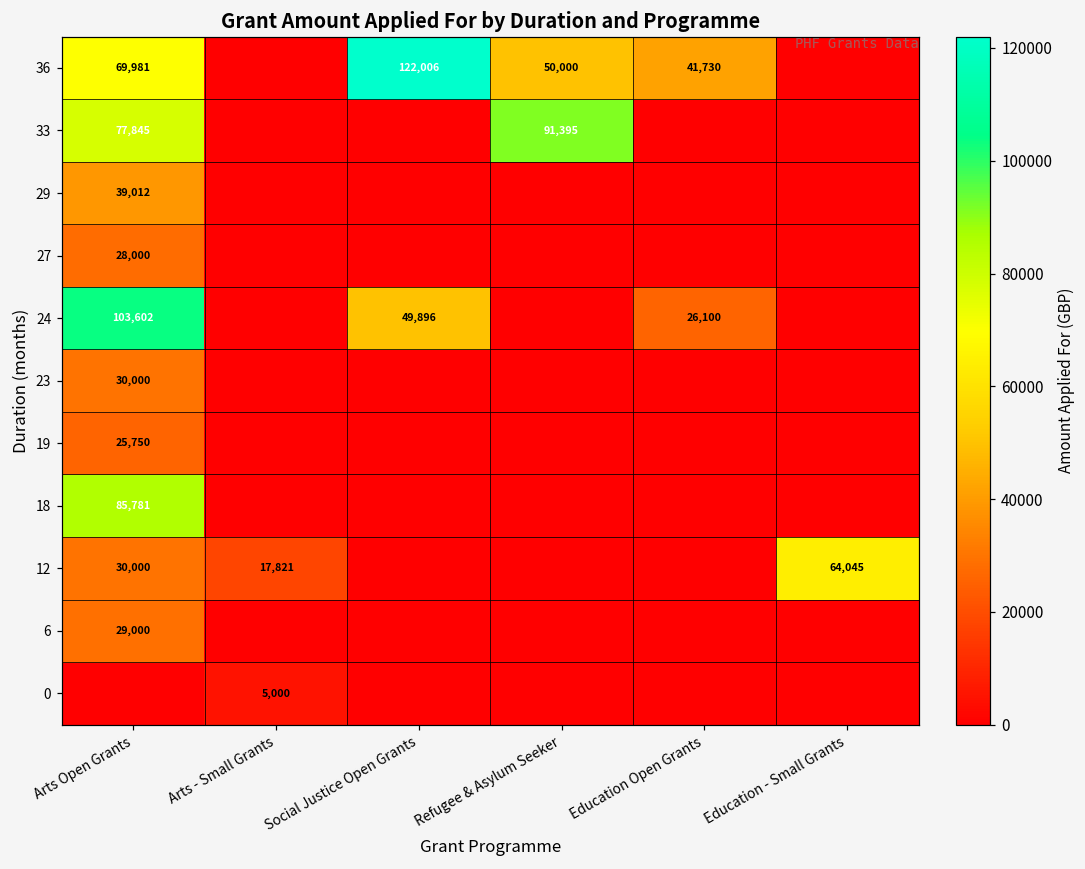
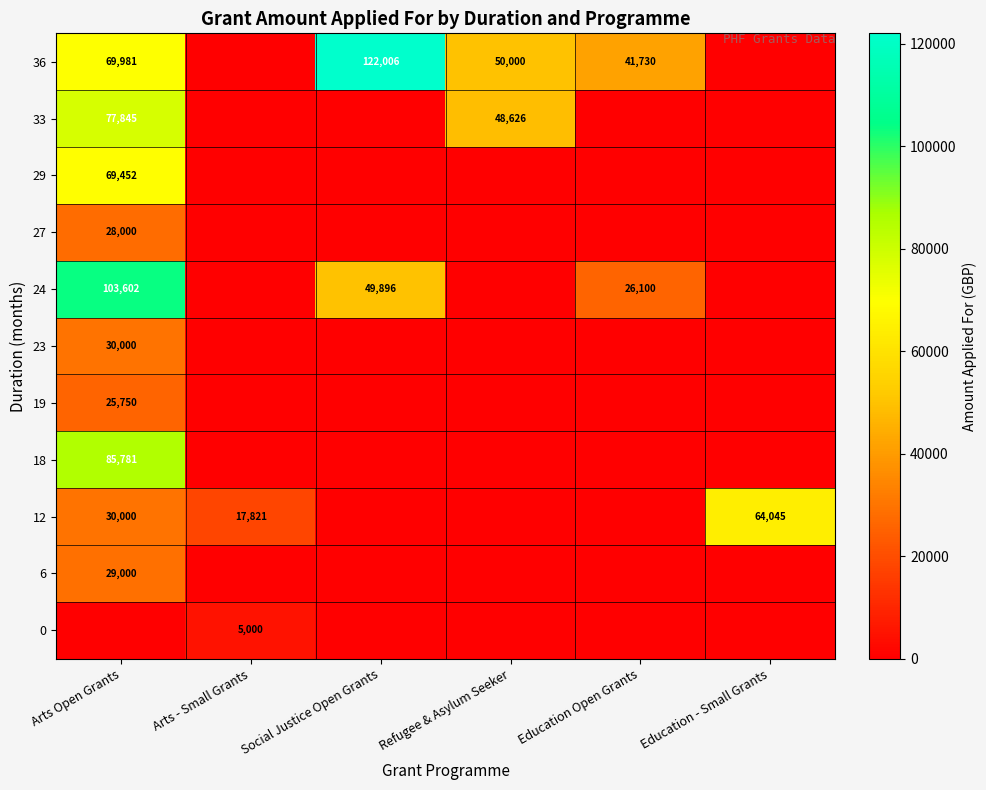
33, Refugee & Asylum Seeker: 91,395 -> 48,626
29, Arts Open Grants: 39,012 -> 69,452
